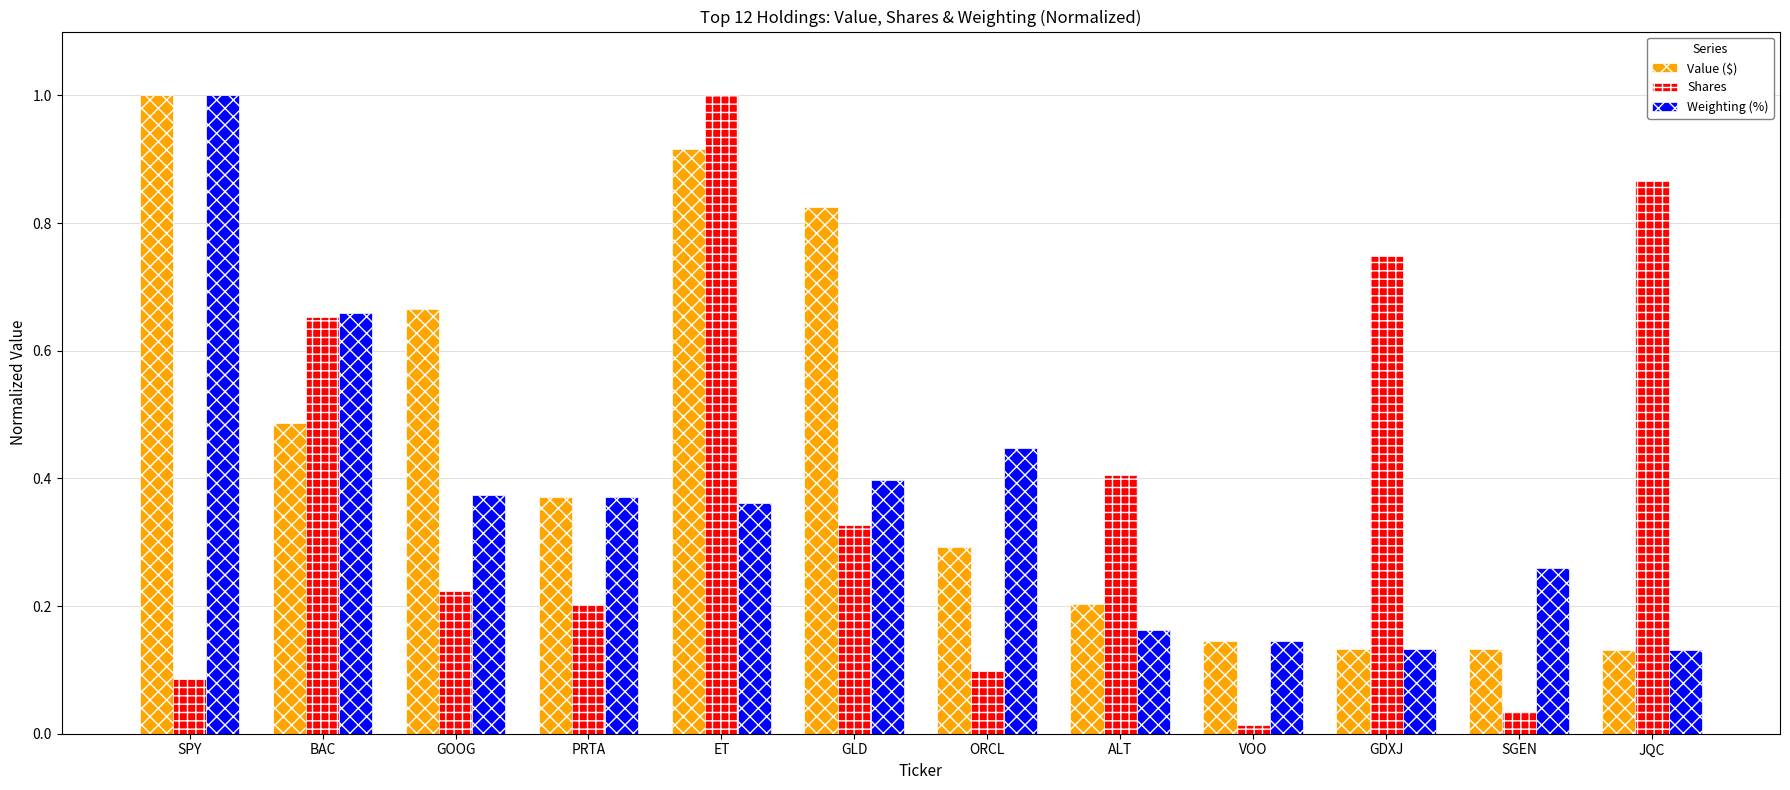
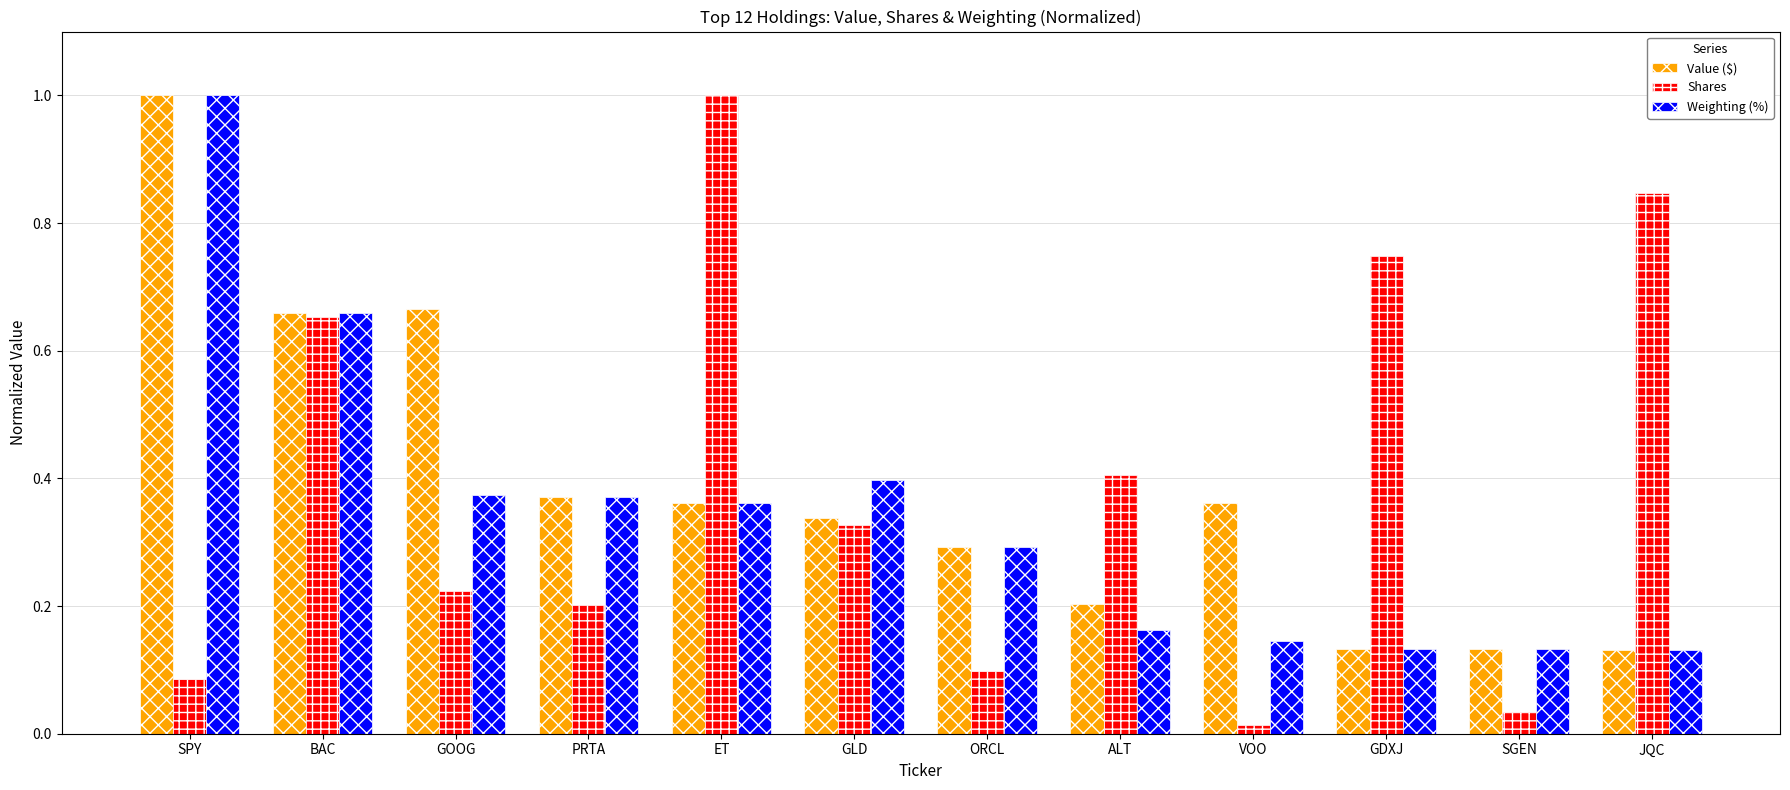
Value ($), BAC: 0.49 -> 0.66
Value ($), ET: 0.92 -> 0.36
Value ($), GLD: 0.83 -> 0.34
Weighting (%), ORCL: 0.45 -> 0.29
Value ($), VOO: 0.15 -> 0.36
Weighting (%), SGEN: 0.26 -> 0.13
Shares, JQC: 0.87 -> 0.85
